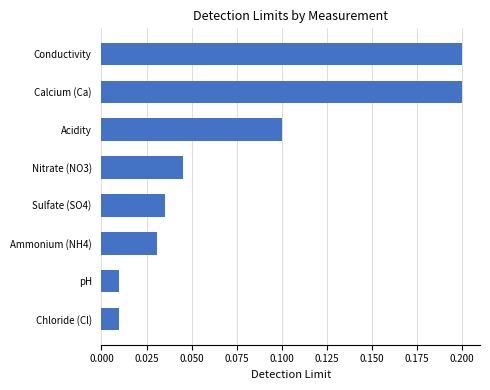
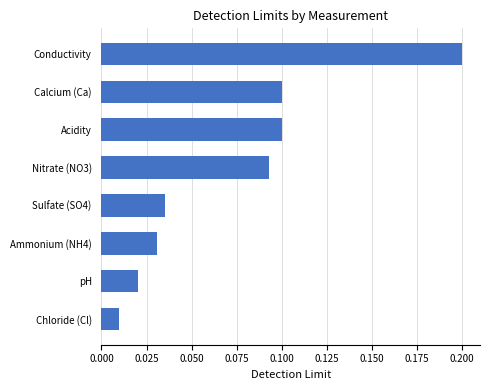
Calcium (Ca): 0.2 -> 0.1
Nitrate (NO3): 0.045 -> 0.093
pH: 0.01 -> 0.02
